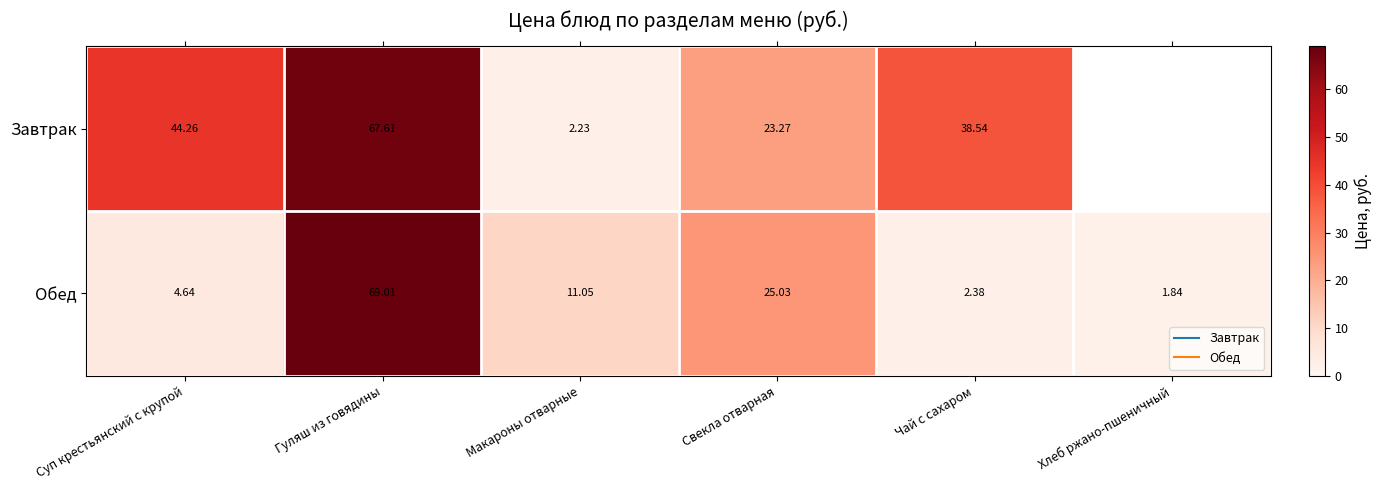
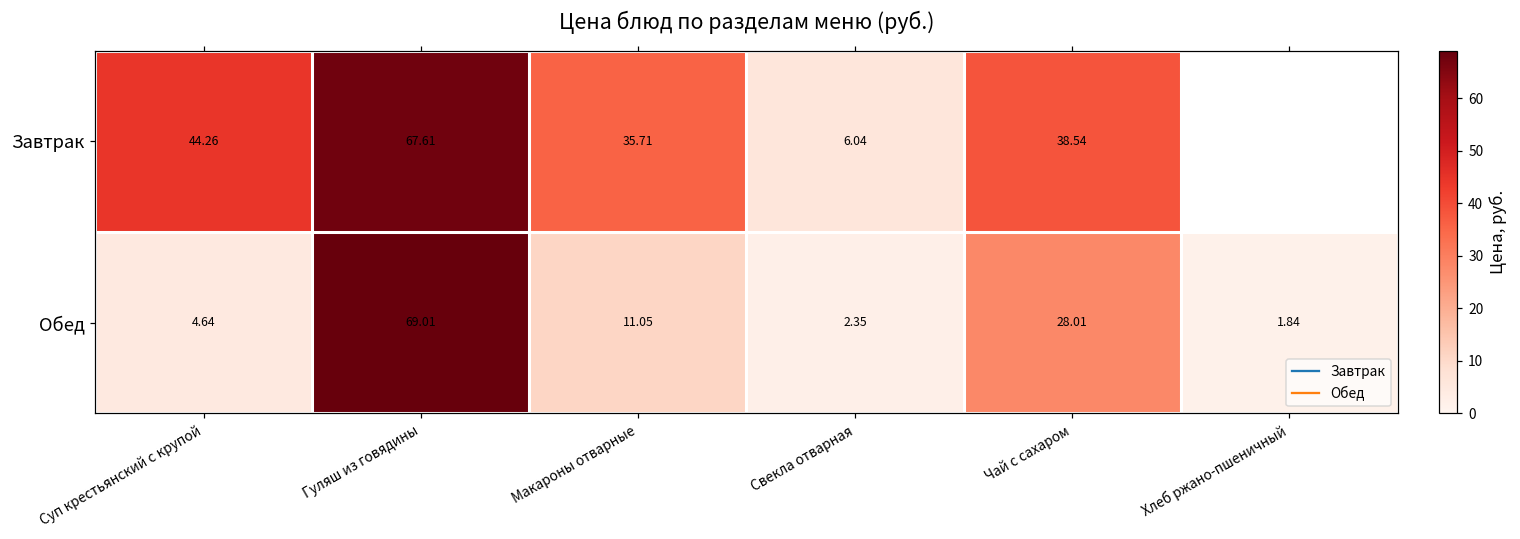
Завтрак, Макароны отварные: 2.23 -> 35.71
Завтрак, Свекла отварная: 23.27 -> 6.04
Обед, Свекла отварная: 25.03 -> 2.35
Обед, Чай с сахаром: 2.38 -> 28.01
